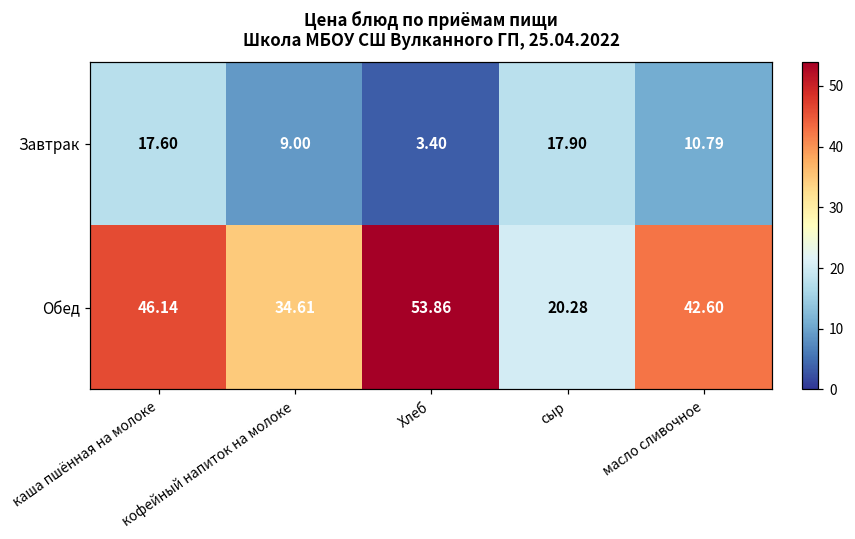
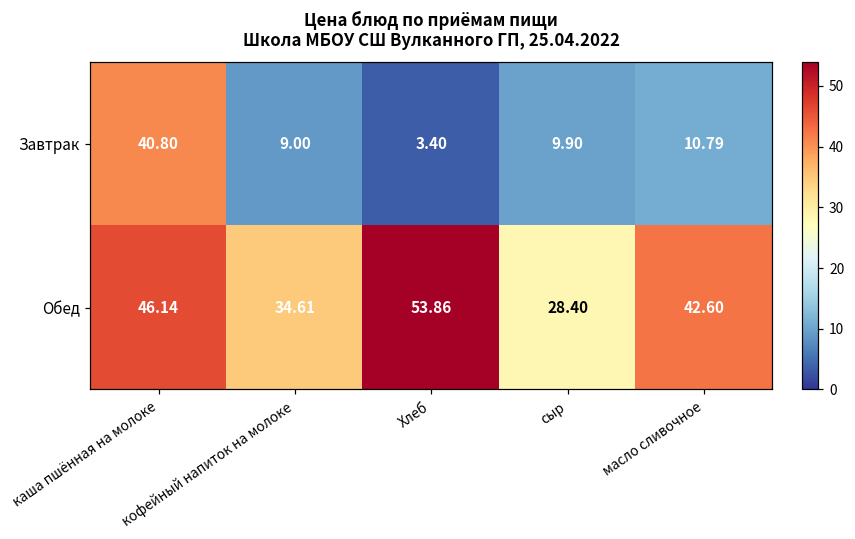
Завтрак, каша пшённая на молоке: 17.60 -> 40.80
Завтрак, сыр: 17.90 -> 9.90
Обед, сыр: 20.28 -> 28.40
